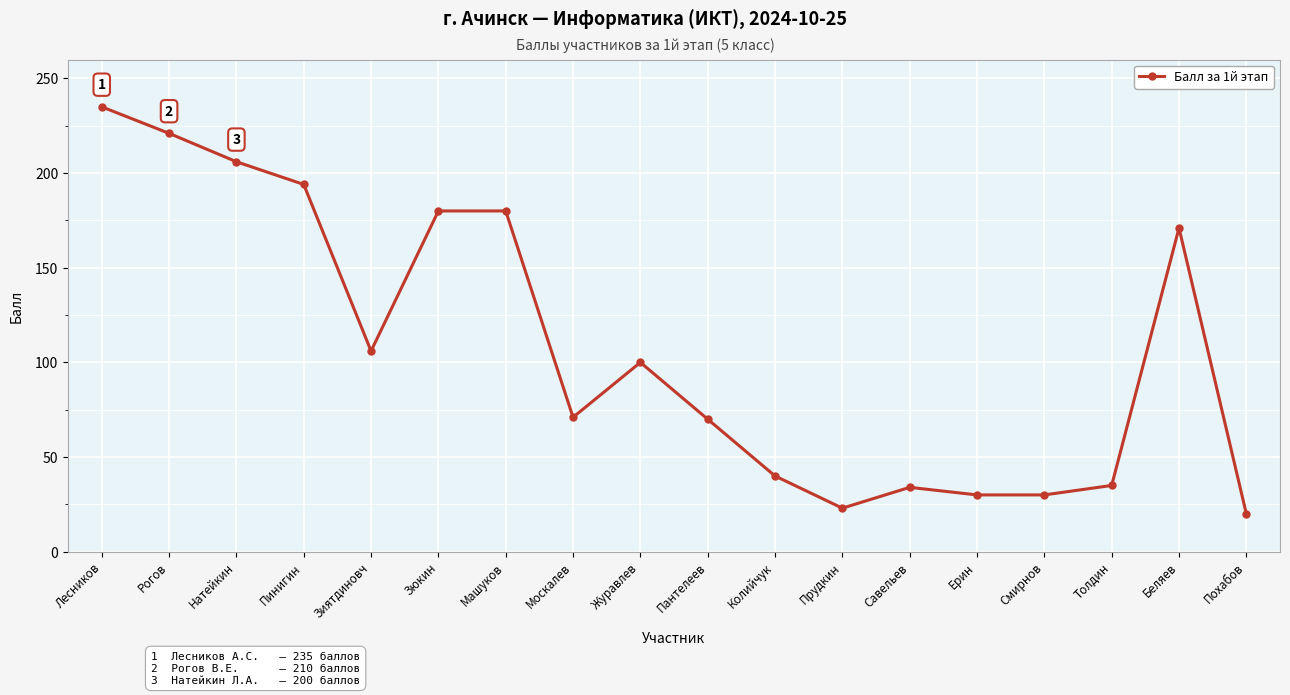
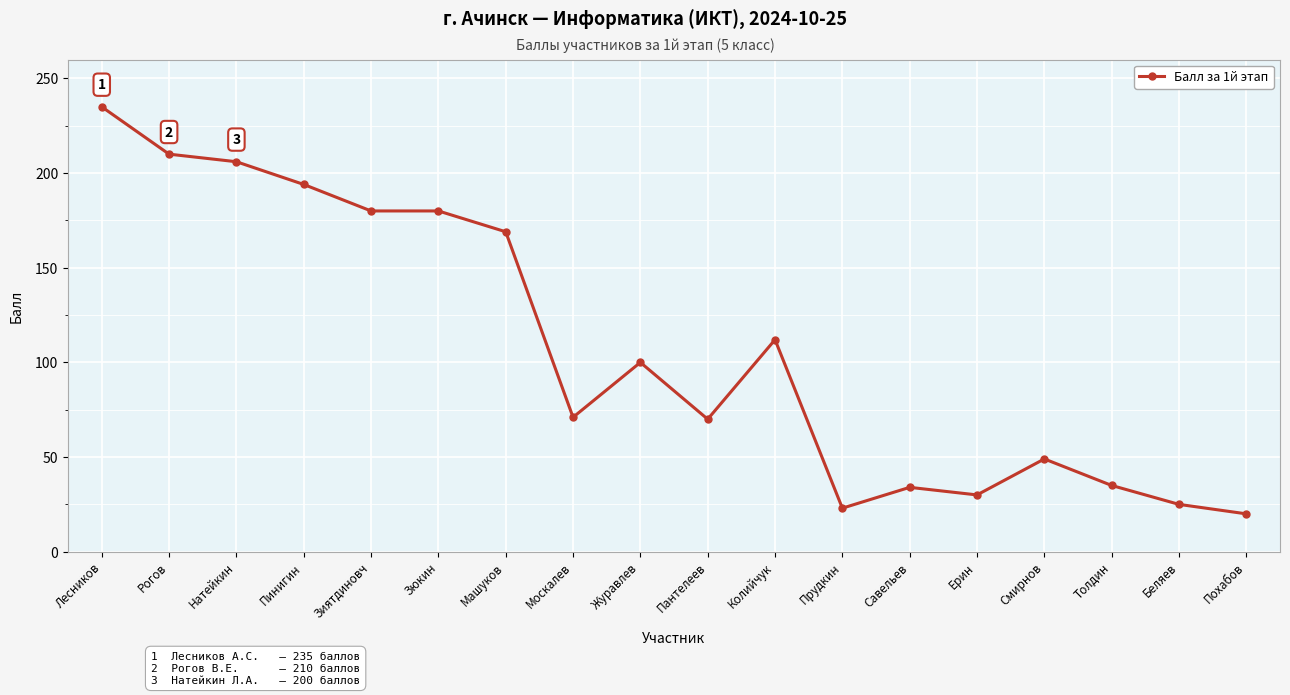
Рогов: 221 -> 210
Зиятдиновч: 106 -> 180
Машуков: 180 -> 169
Колийчук: 40 -> 112
Смирнов: 30 -> 49
Беляев: 171 -> 25
